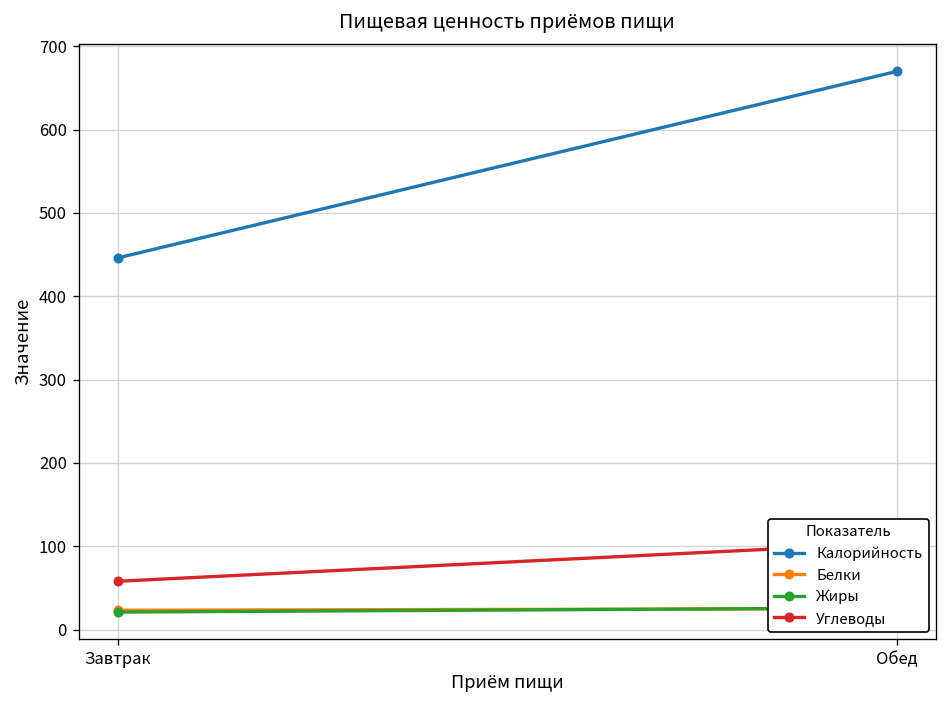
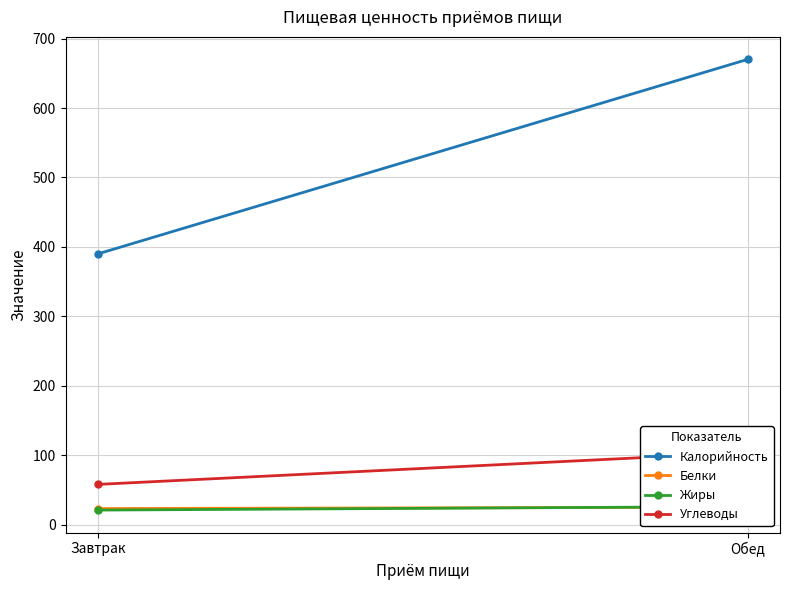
Калорийность, Завтрак: 450 -> 390
